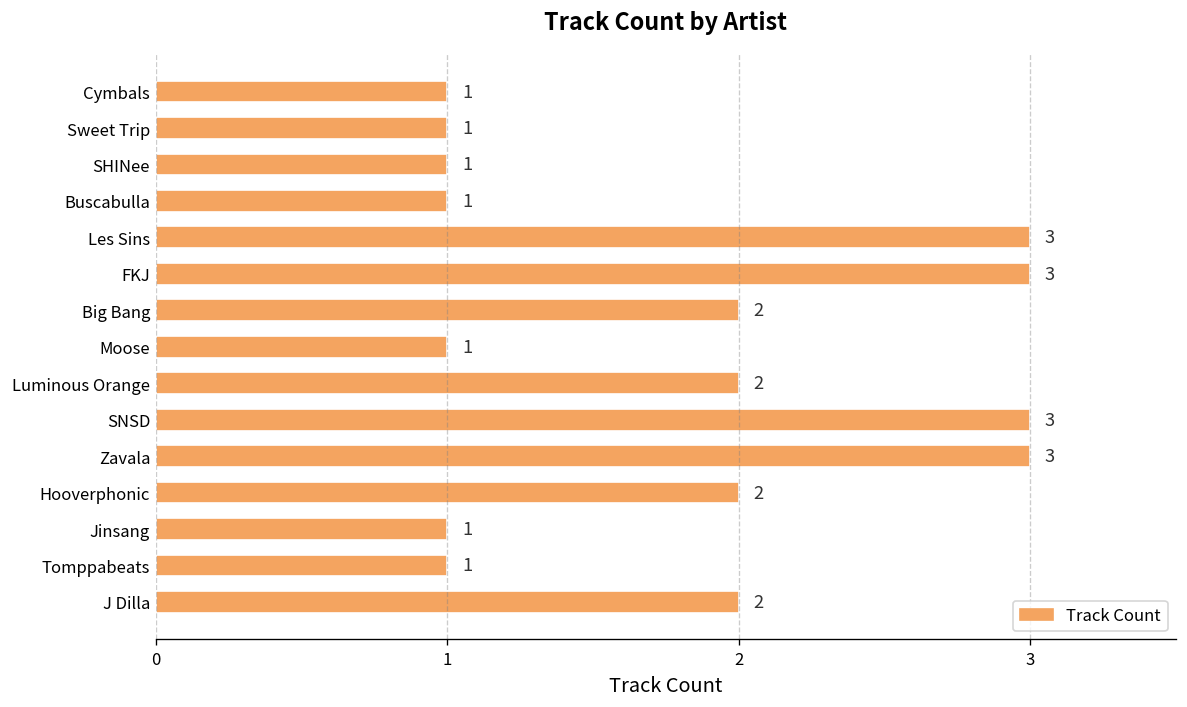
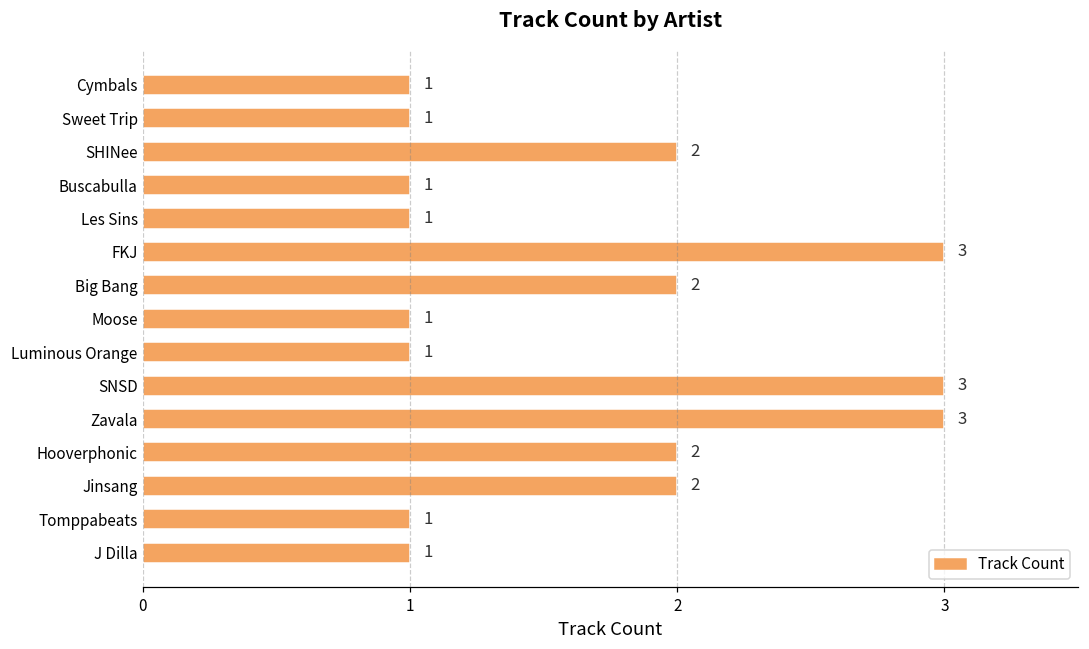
SHINee: 1 -> 2
Les Sins: 3 -> 1
Luminous Orange: 2 -> 1
Jinsang: 1 -> 2
J Dilla: 2 -> 1
